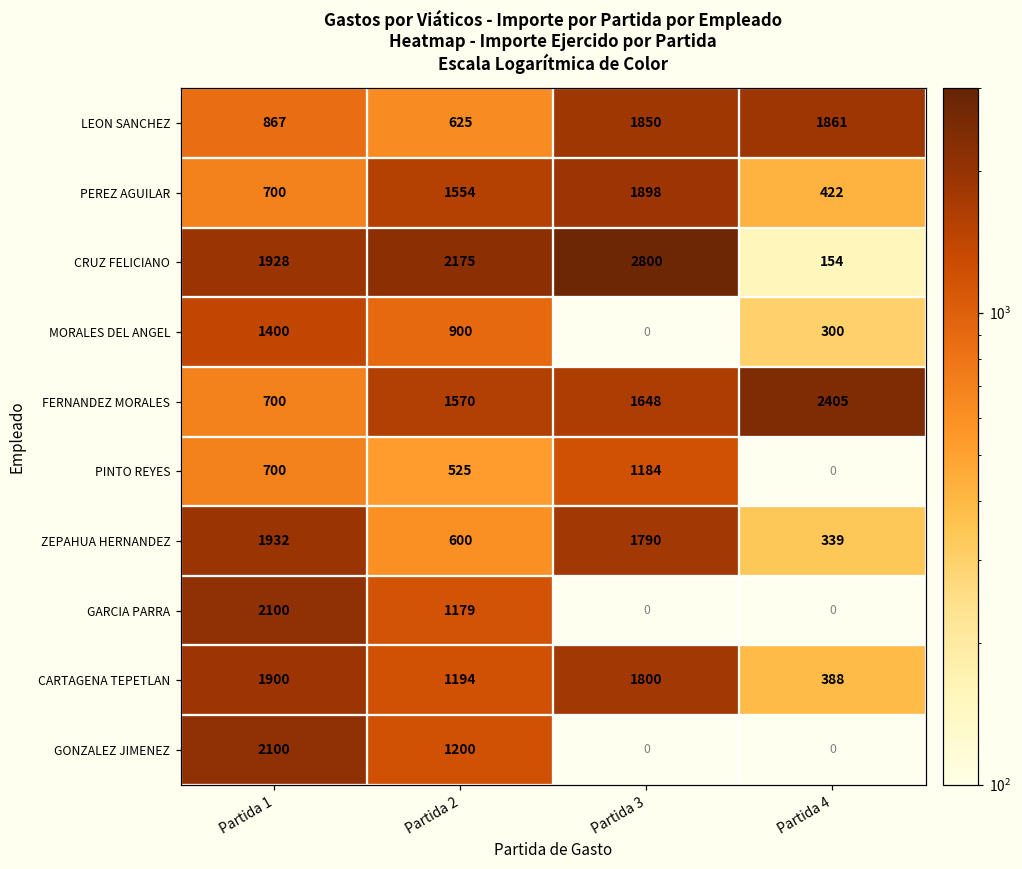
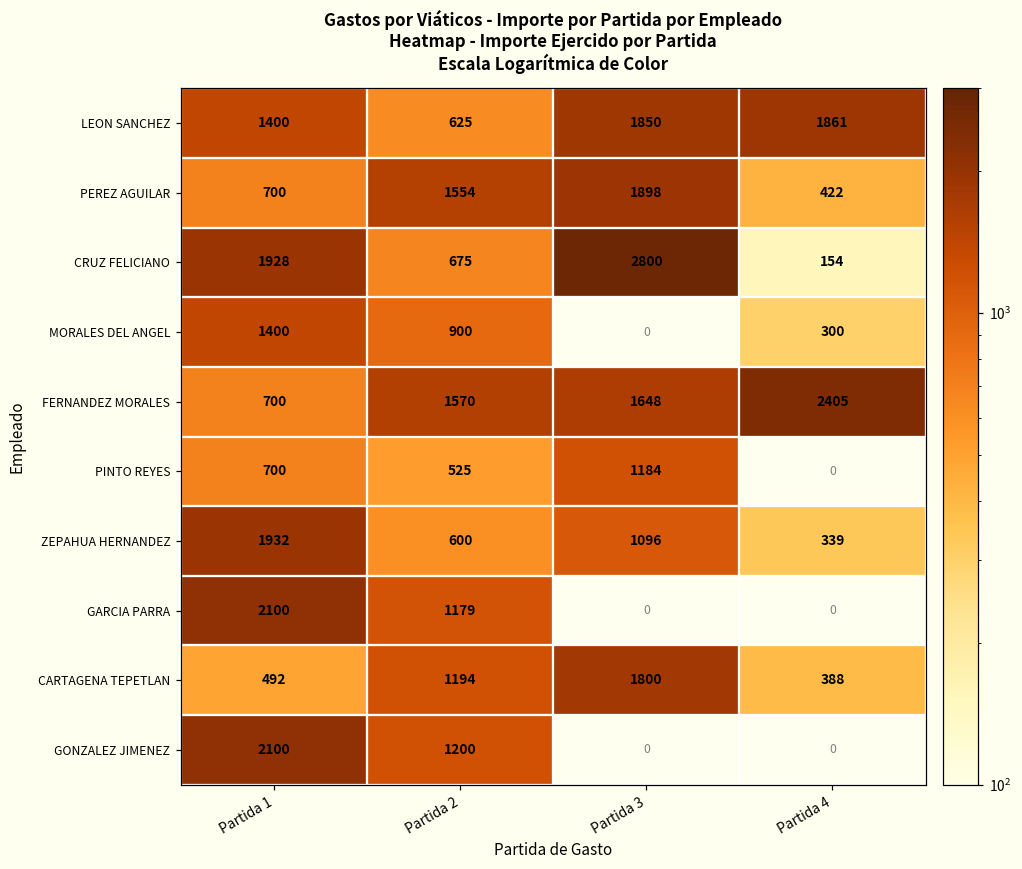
LEON SANCHEZ, Partida 1: 867 -> 1400
CRUZ FELICIANO, Partida 2: 2175 -> 675
ZEPAHUA HERNANDEZ, Partida 3: 1790 -> 1096
CARTAGENA TEPETLAN, Partida 1: 1900 -> 492
